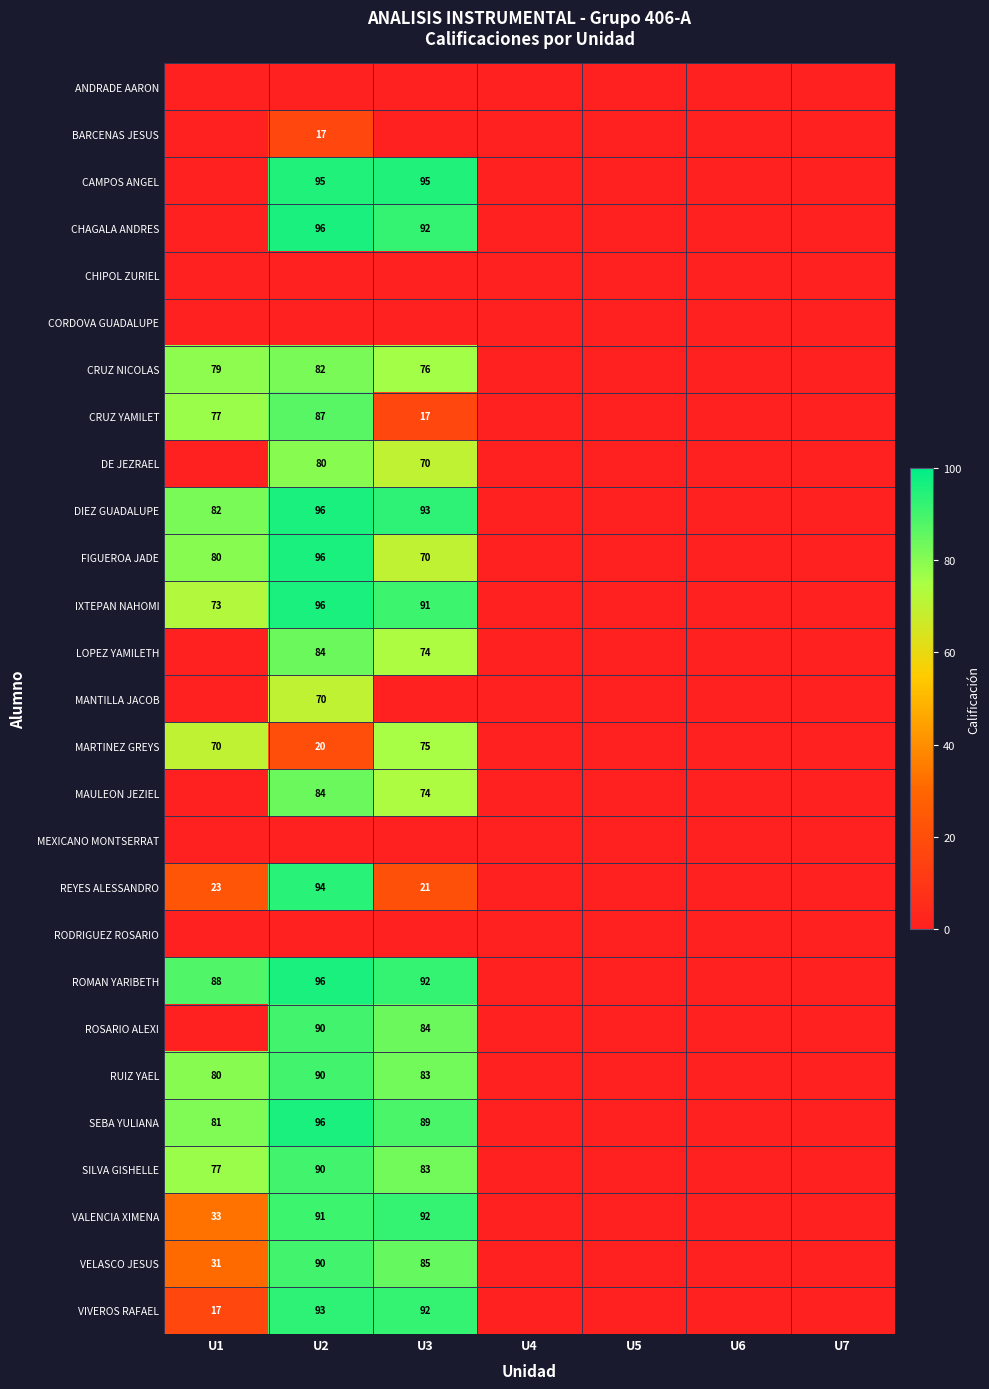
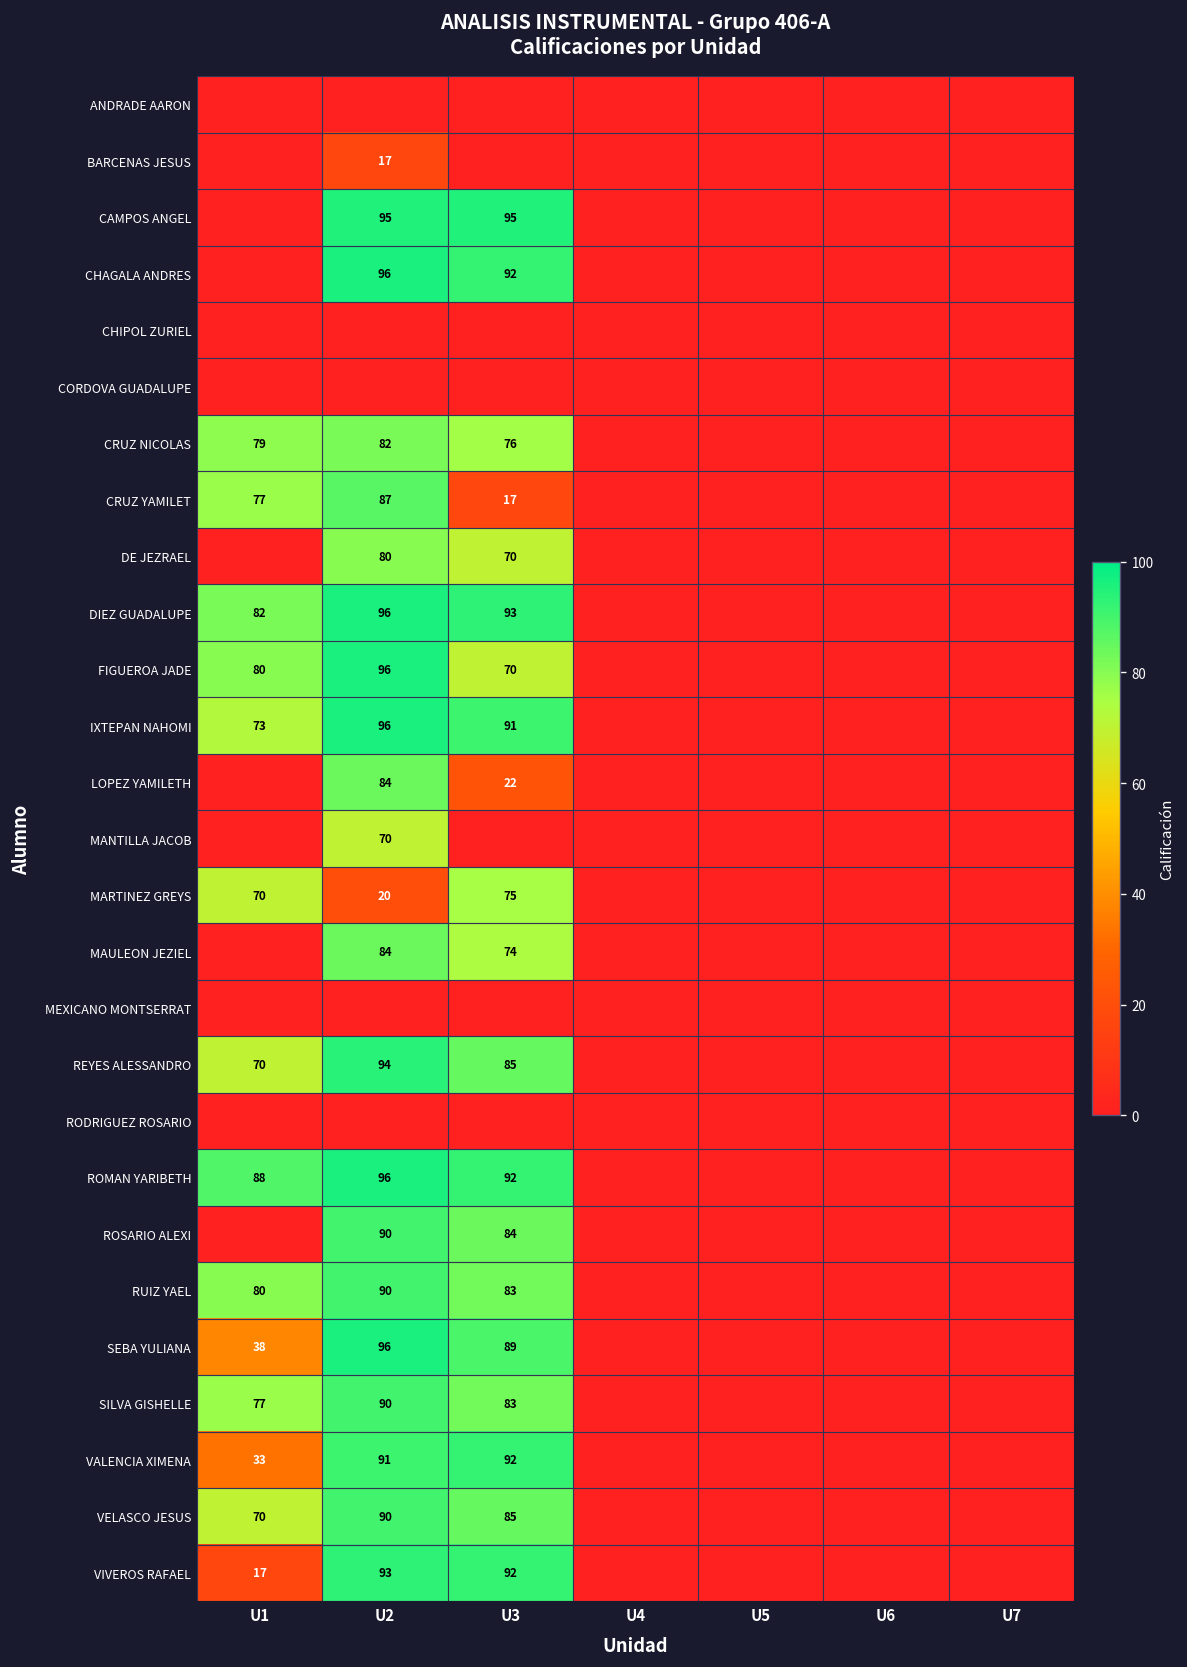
LOPEZ YAMILETH, U3: 74 -> 22
REYES ALESSANDRO, U1: 23 -> 70
REYES ALESSANDRO, U3: 21 -> 85
SEBA YULIANA, U1: 81 -> 38
VELASCO JESUS, U1: 31 -> 70
